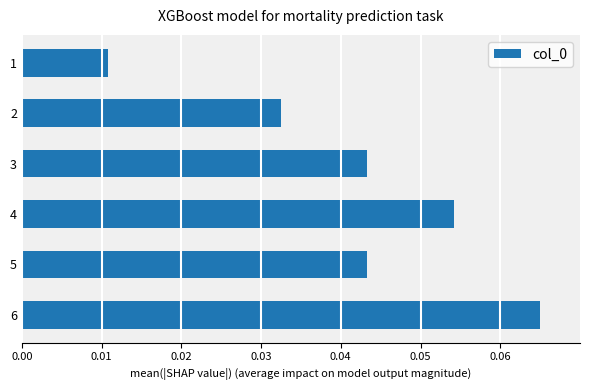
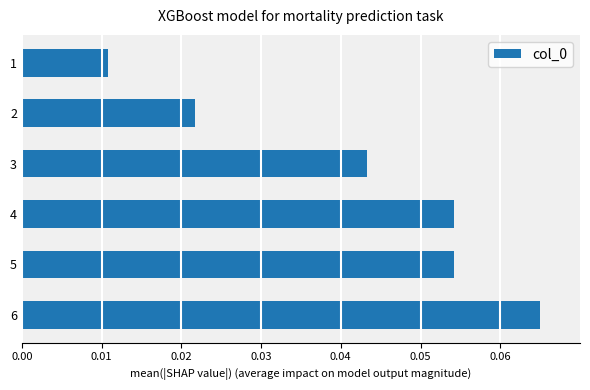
2: 0.033 -> 0.022
5: 0.043 -> 0.054
